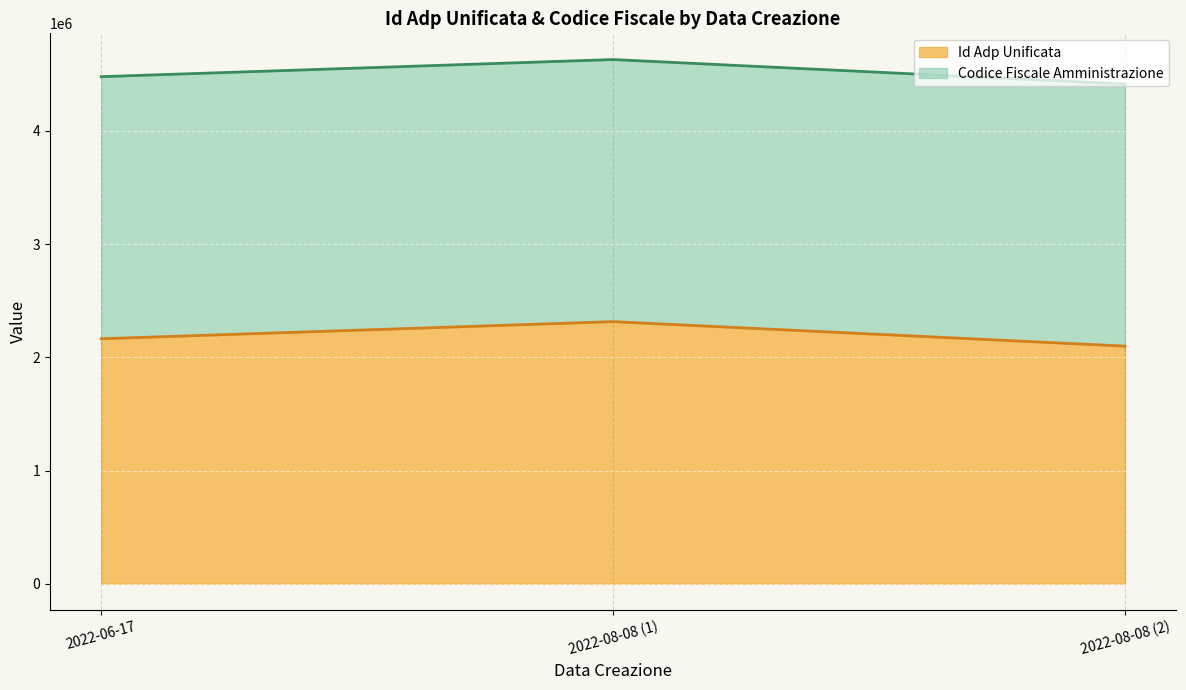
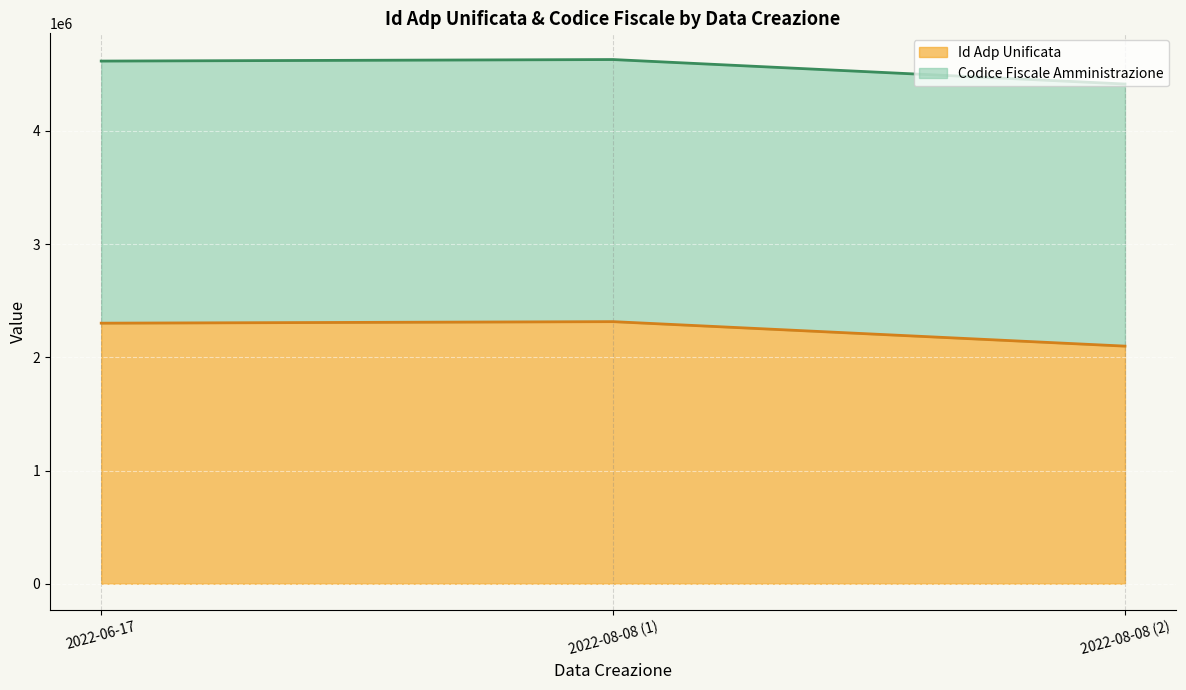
Id Adp Unificata, 2022-06-17: 2160000 -> 2300000
